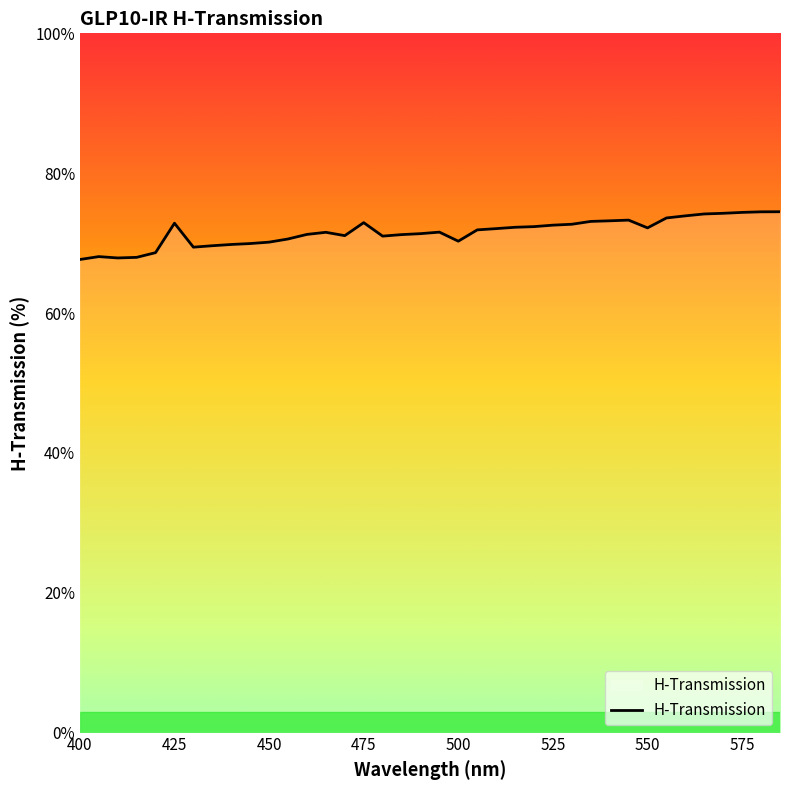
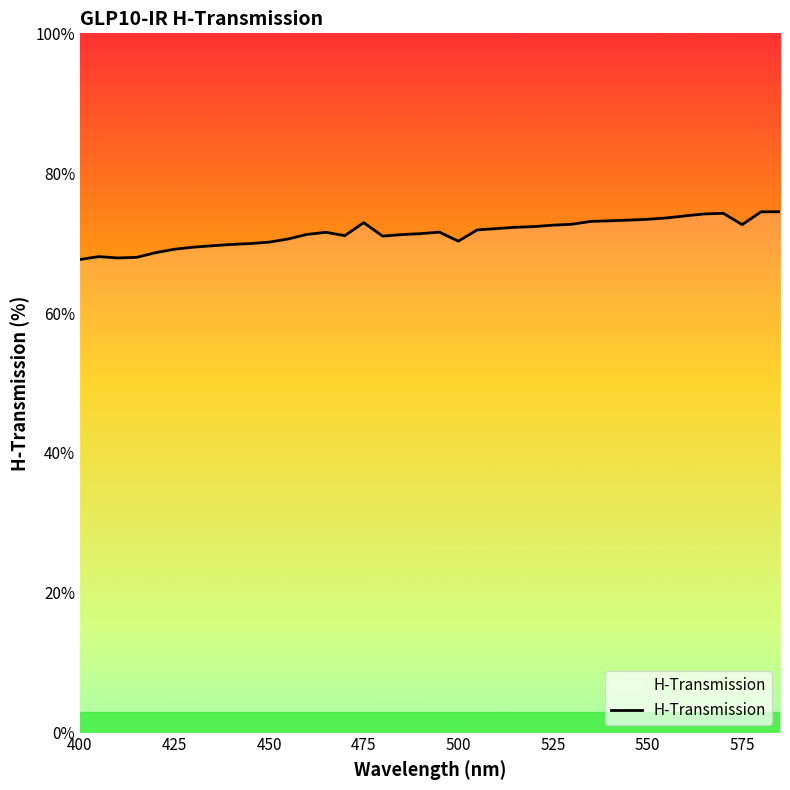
425: 73% -> 69%
550: 72% -> 73%
575: 74% -> 73%
